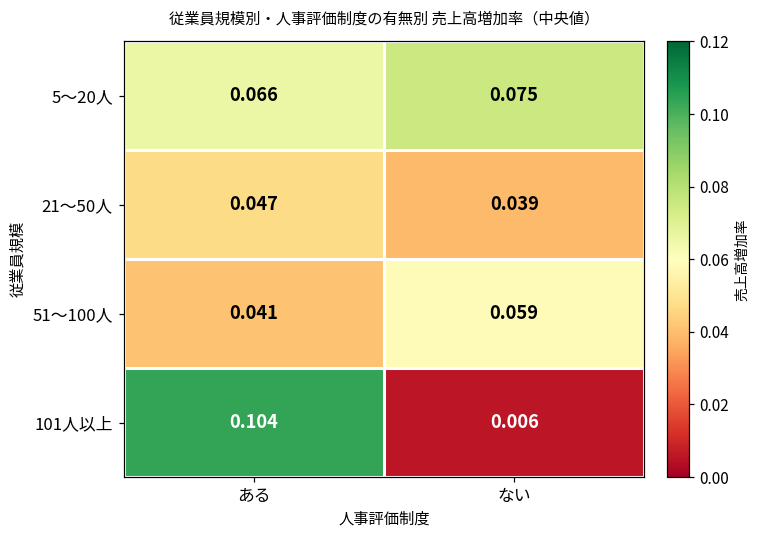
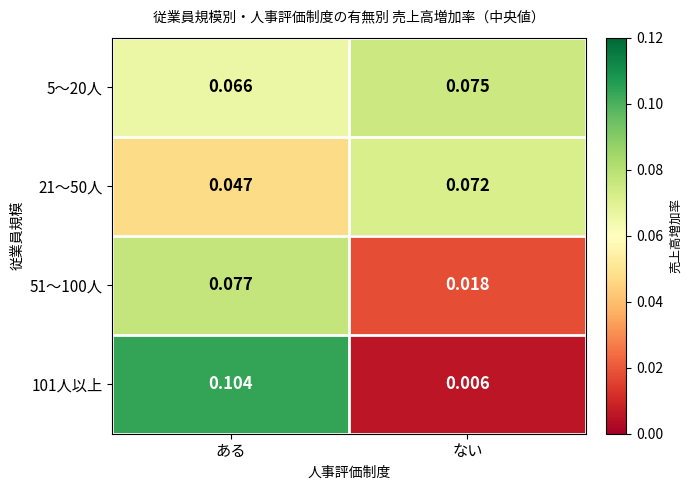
21〜50人, ない: 0.039 -> 0.072
51〜100人, ある: 0.041 -> 0.077
51〜100人, ない: 0.059 -> 0.018
